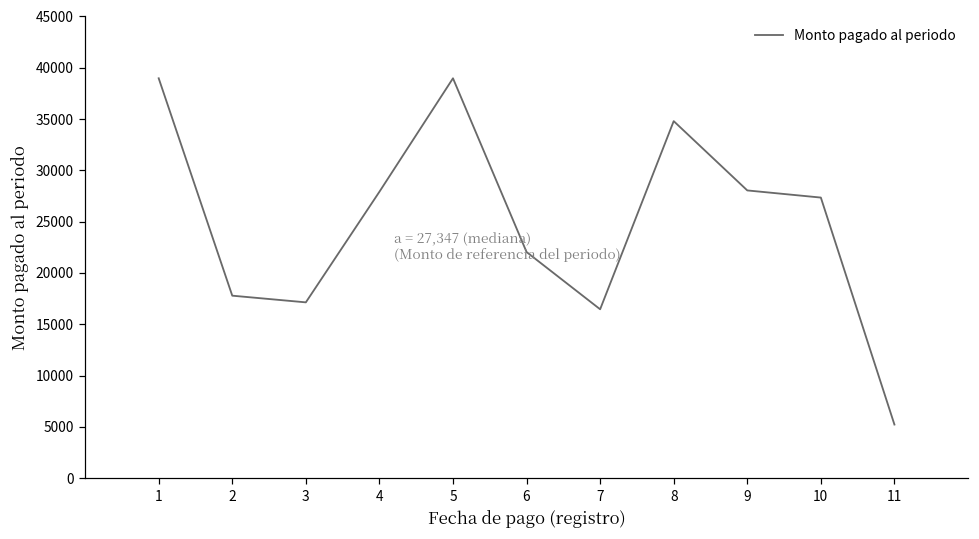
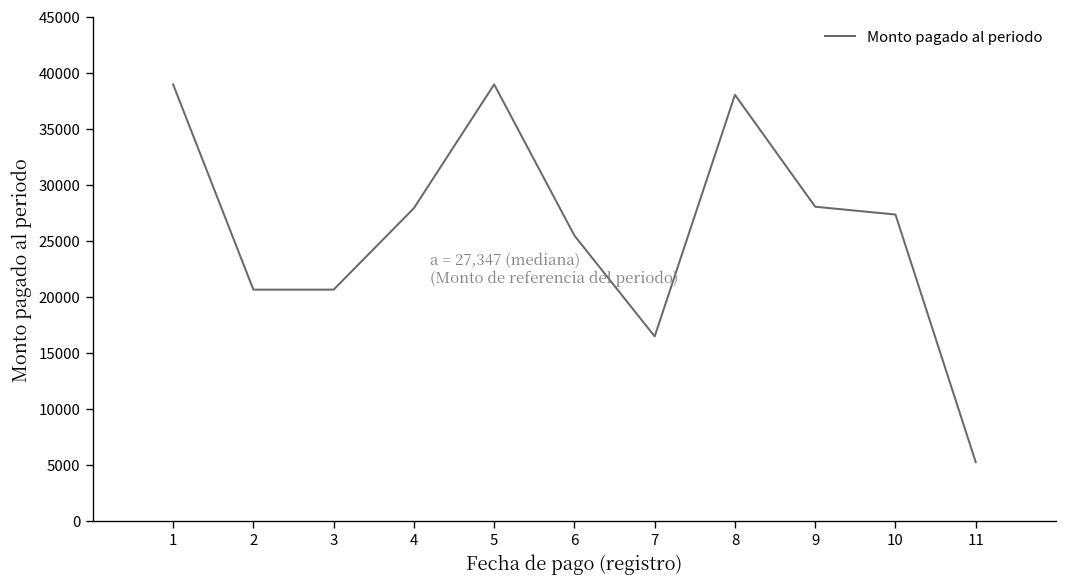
2: 18000 -> 21000
3: 17000 -> 21000
6: 22000 -> 25000
8: 35000 -> 38000
